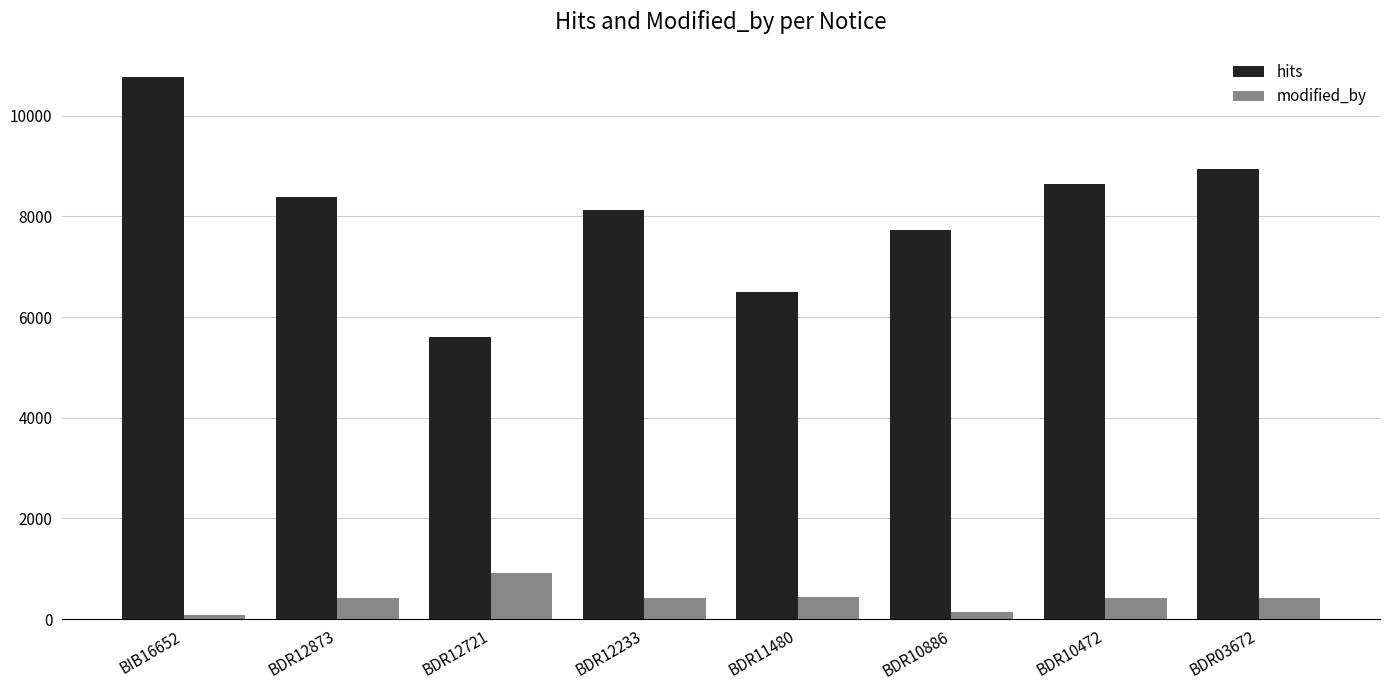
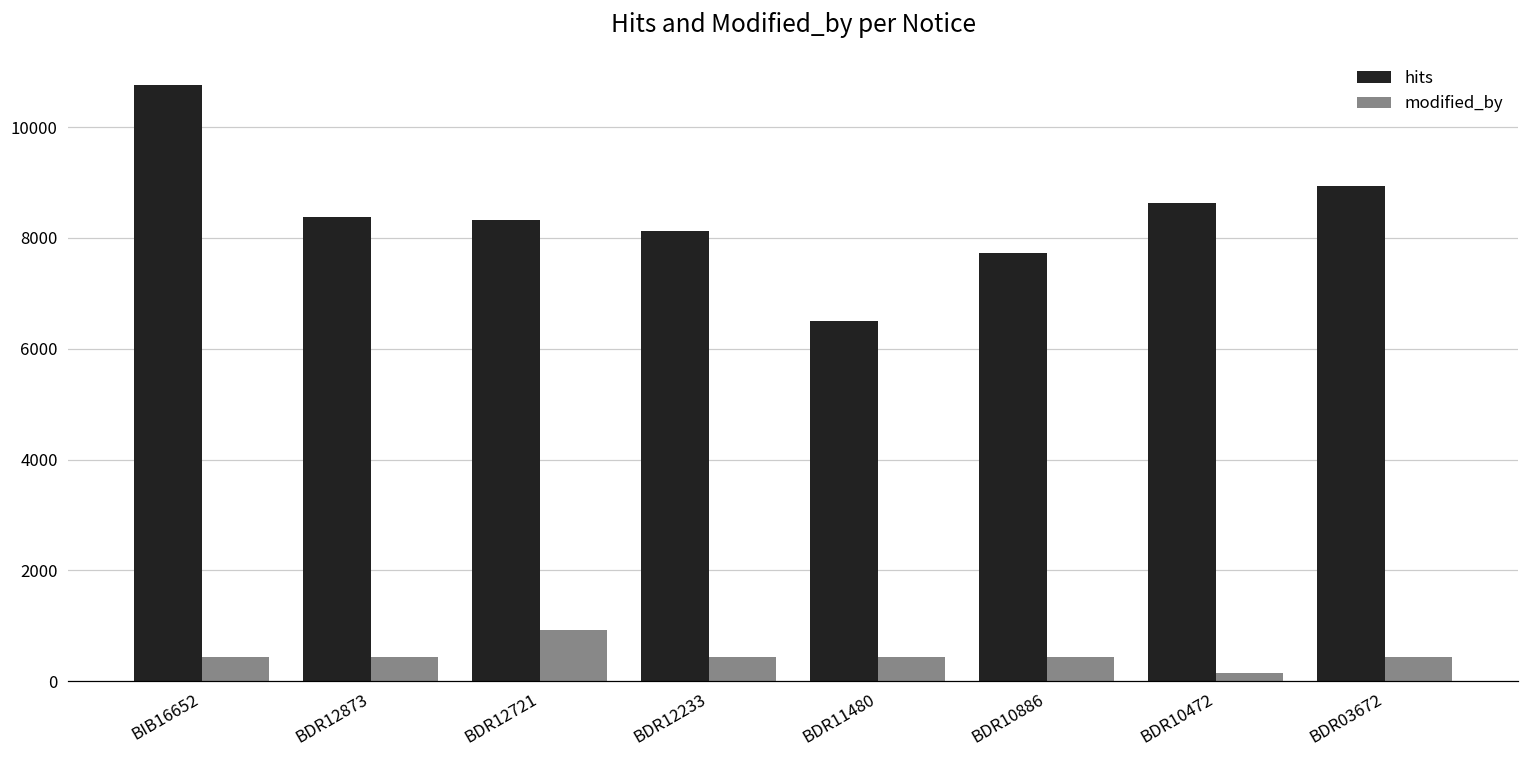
modified_by, BIB16652: 100 -> 400
hits, BDR12721: 5600 -> 8300
modified_by, BDR10886: 100 -> 400
modified_by, BDR10472: 400 -> 100
